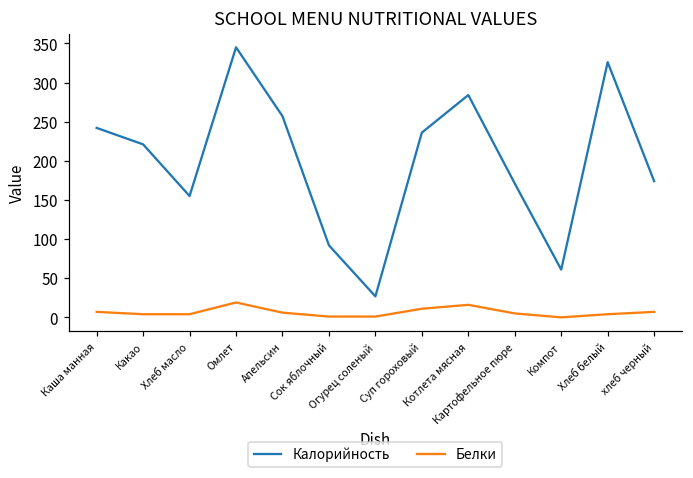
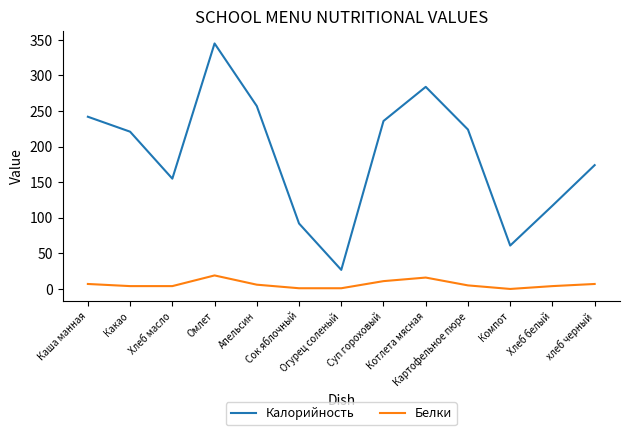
Калорийность, Картофельное пюре: 170 -> 220
Калорийность, Хлеб белый: 330 -> 120
